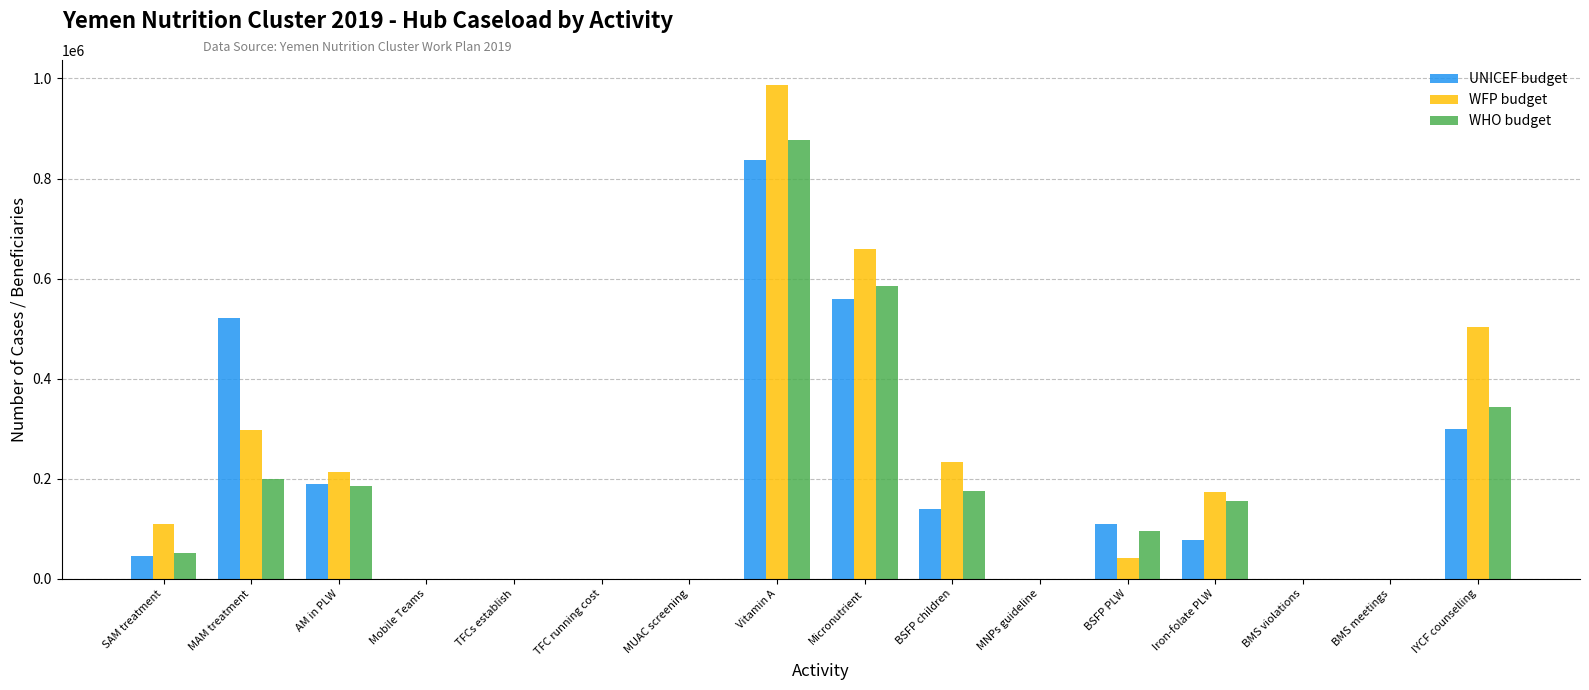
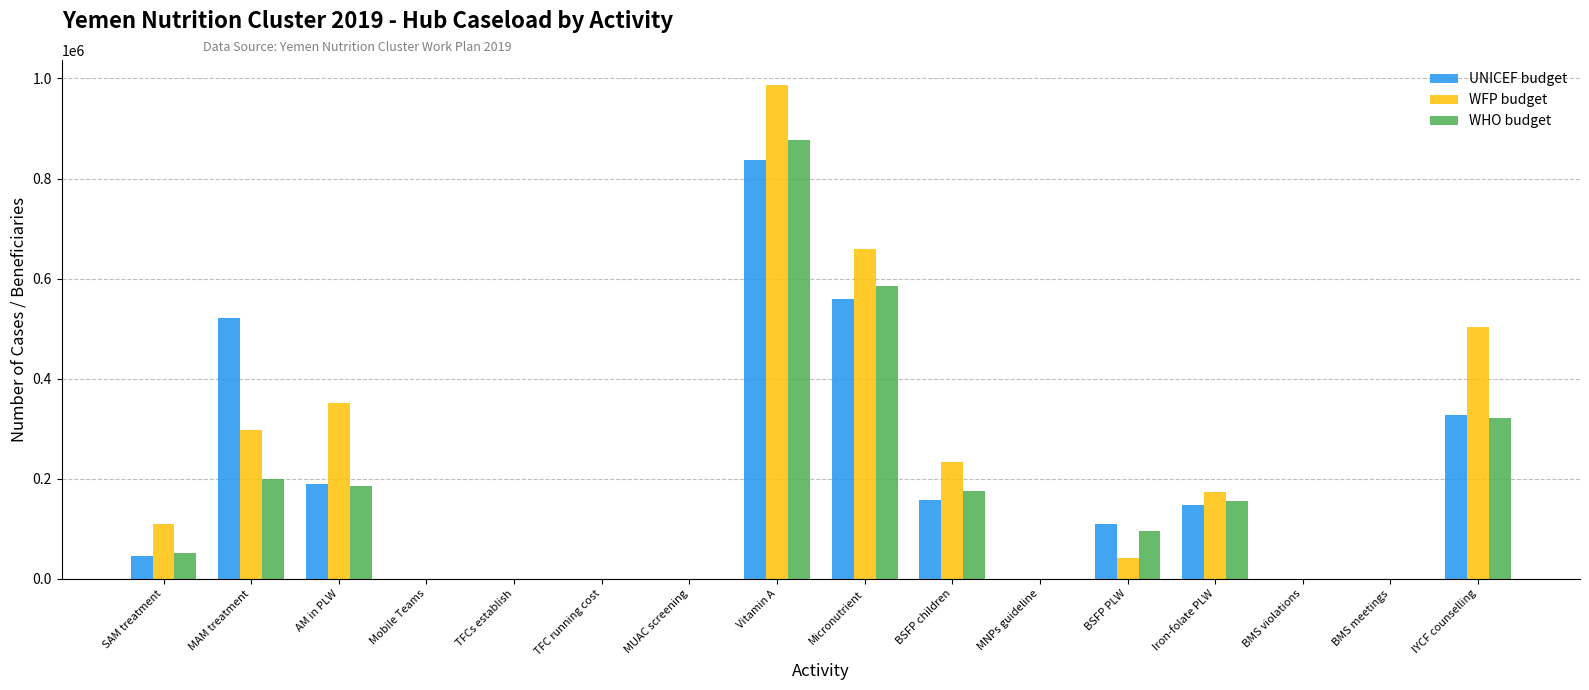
WFP budget, AM in PLW: 210000 -> 350000
UNICEF budget, BSFP children: 140000 -> 160000
UNICEF budget, Iron-folate PLW: 80000 -> 150000
UNICEF budget, IYCF counselling: 300000 -> 330000
WHO budget, IYCF counselling: 340000 -> 320000
